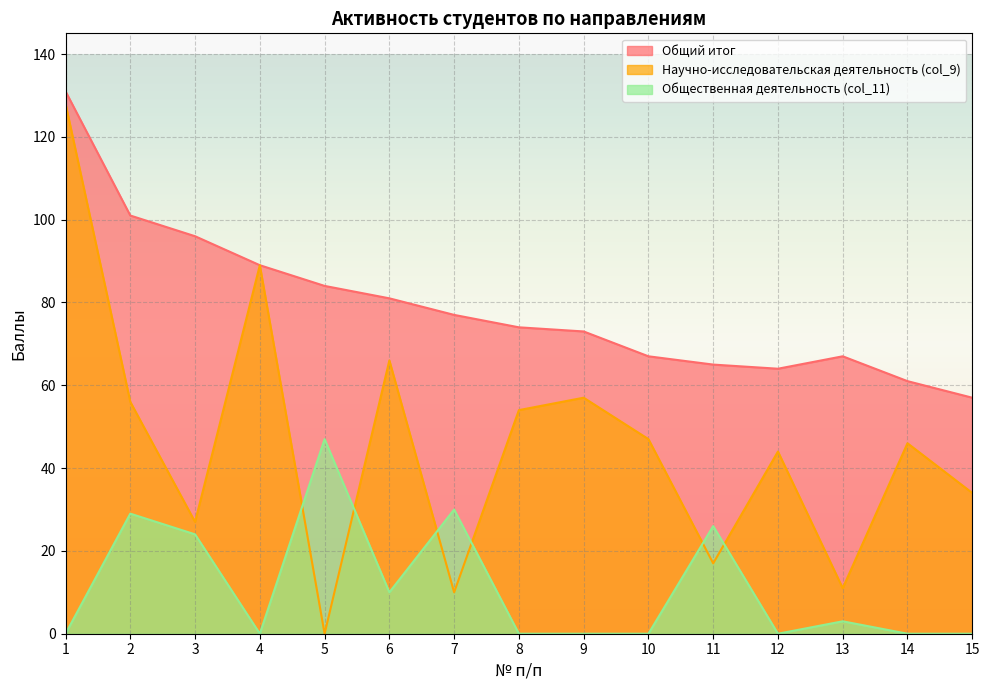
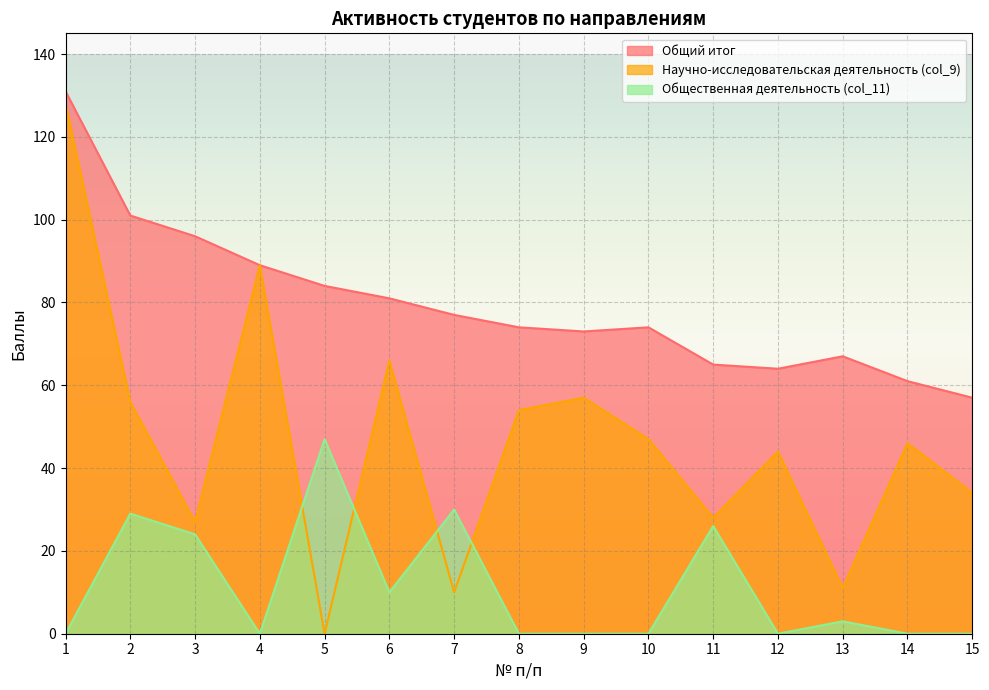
Общий итог, 10: 67 -> 74
Научно-исследовательская деятельность (col_9), 11: 17 -> 28
